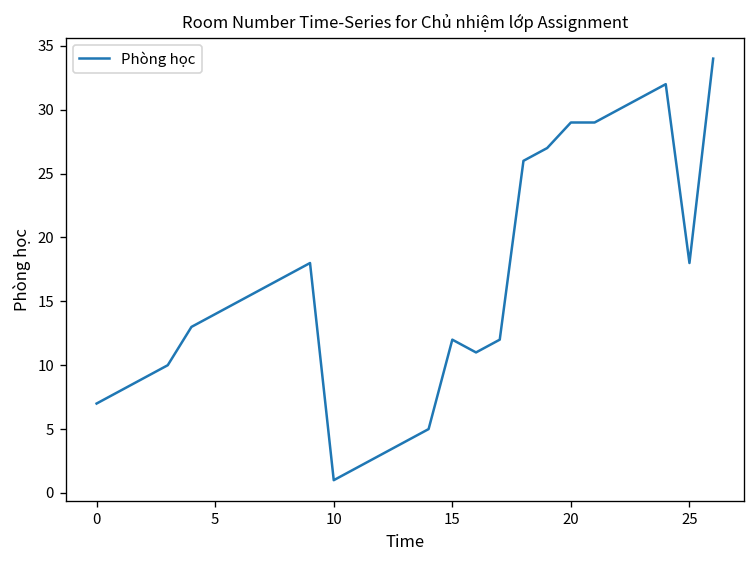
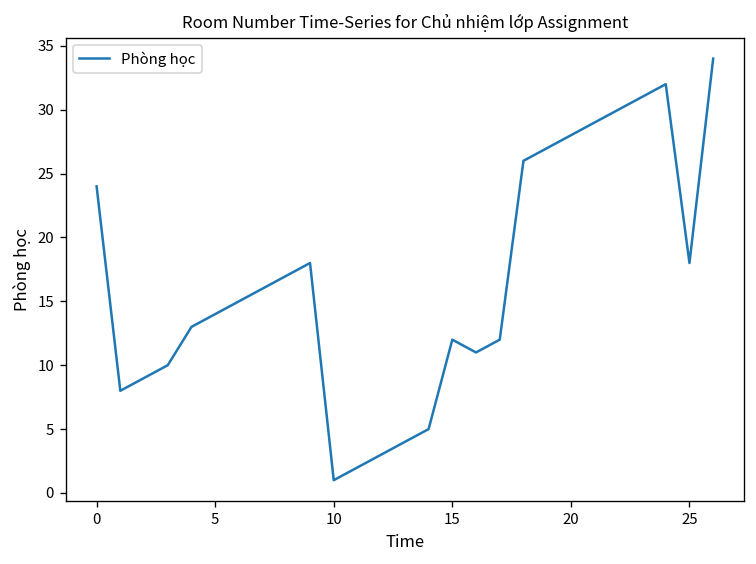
0: 7 -> 24
20: 29 -> 28
